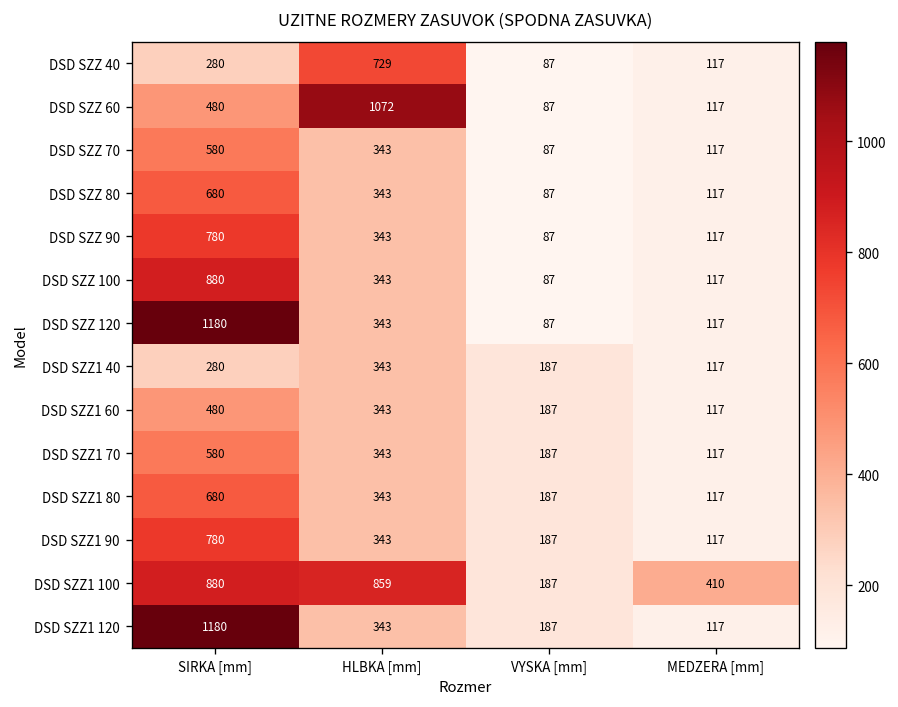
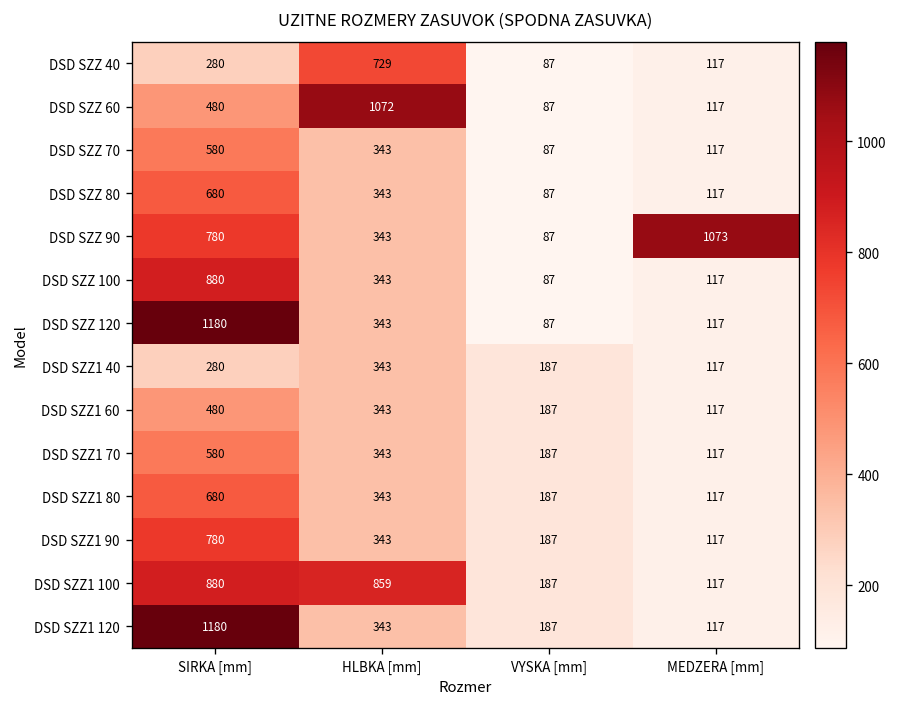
DSD SZZ 90, MEDZERA [mm]: 117 -> 1073
DSD SZZ1 100, MEDZERA [mm]: 410 -> 117
